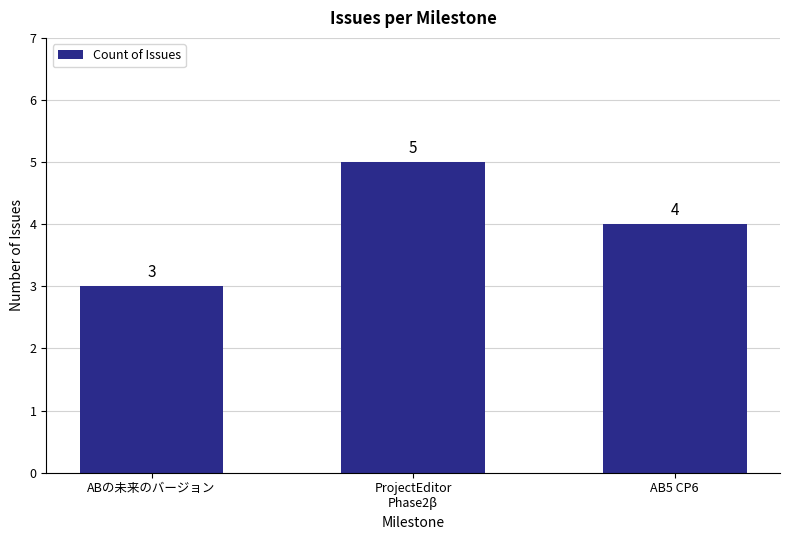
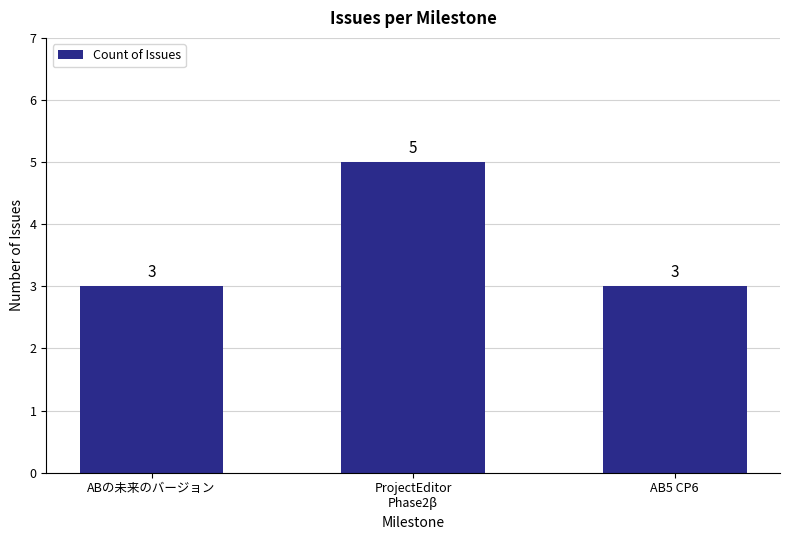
AB5 CP6: 4 -> 3
